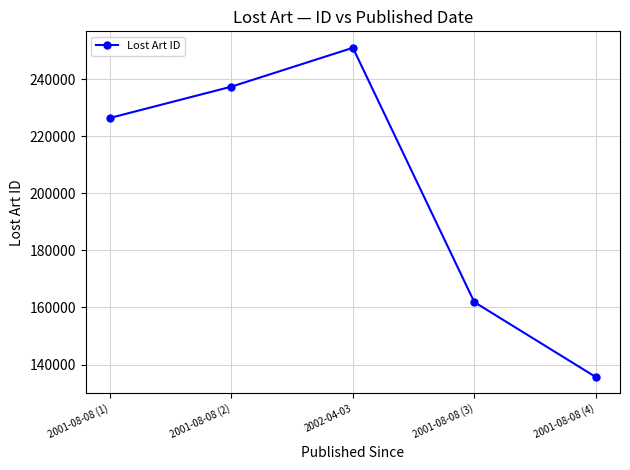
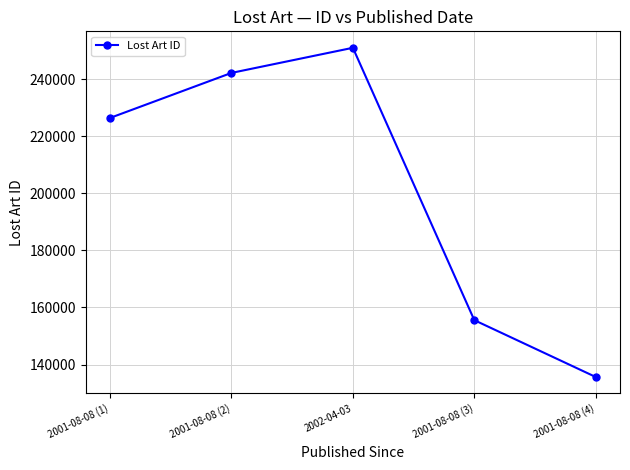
2001-08-08 (2): 237000 -> 242000
2001-08-08 (3): 162000 -> 156000
